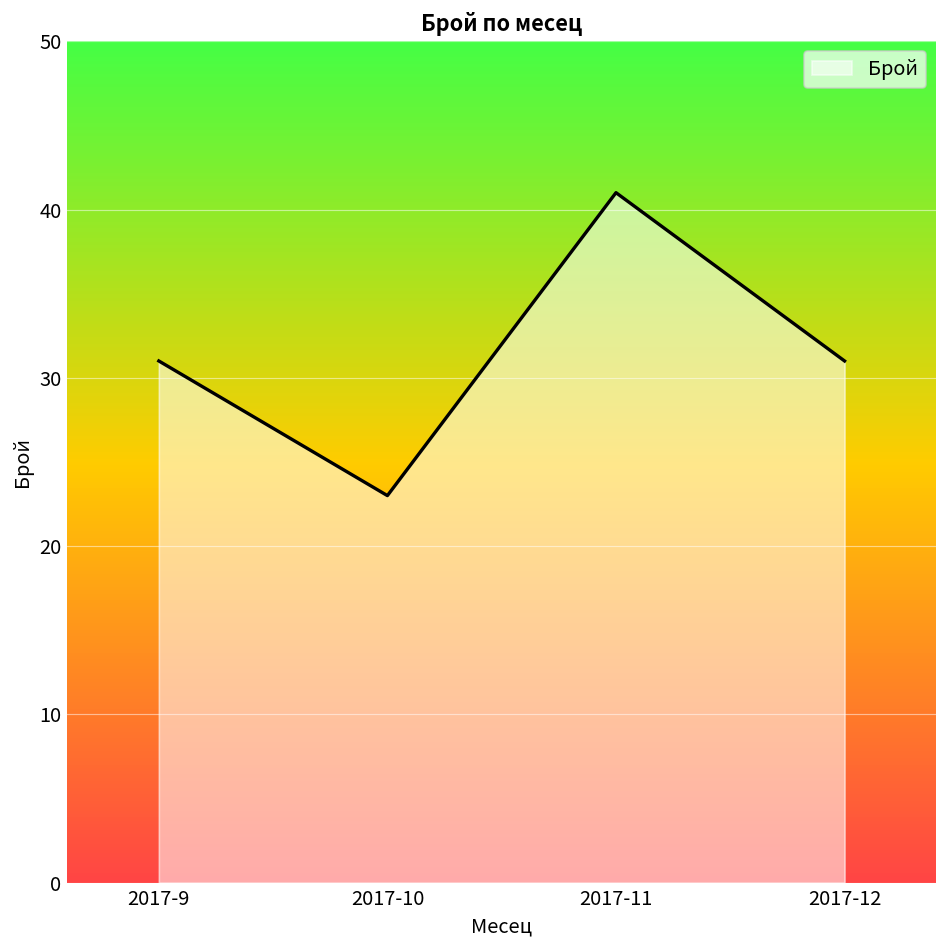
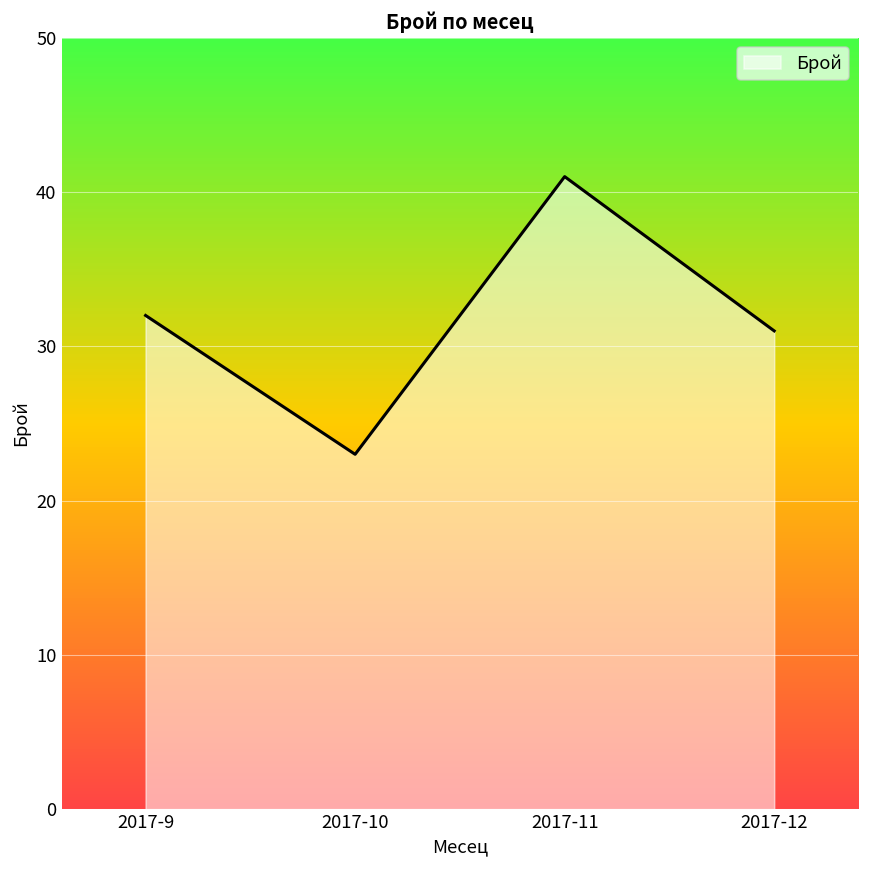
2017-9: 31 -> 32
